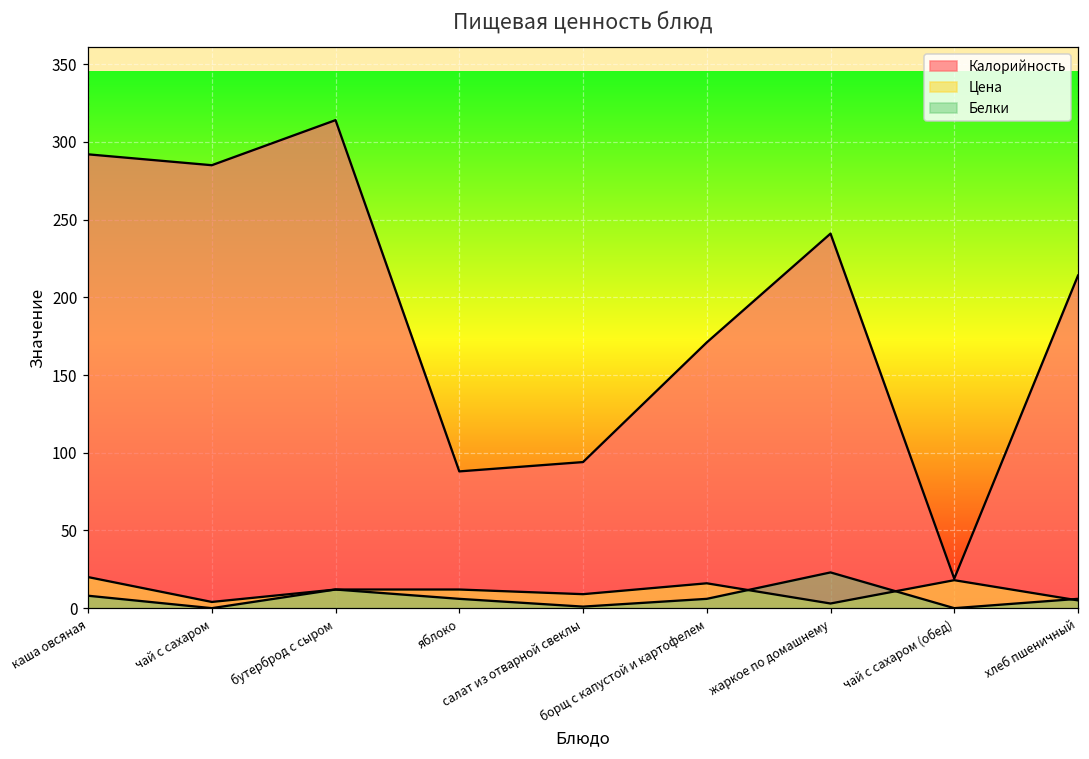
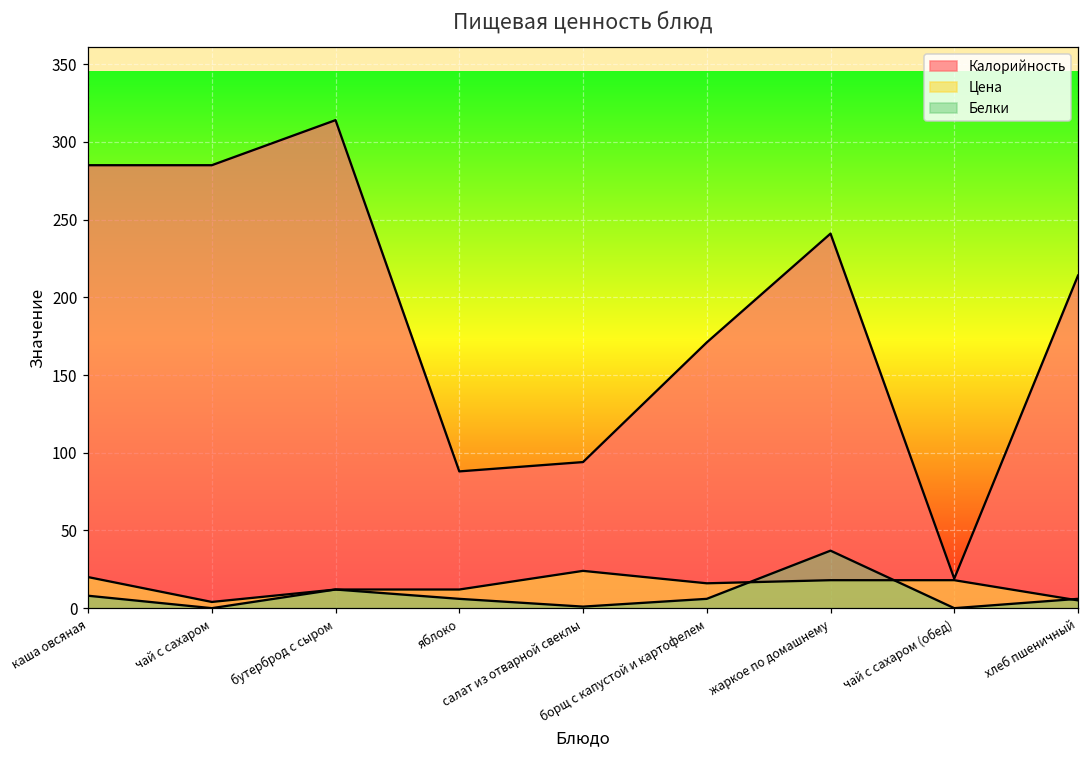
Калорийность, каша овсяная: 292 -> 285
Цена, салат из отварной свеклы: 9 -> 24
Цена, жаркое по домашнему: 3 -> 18
Белки, жаркое по домашнему: 23 -> 37
